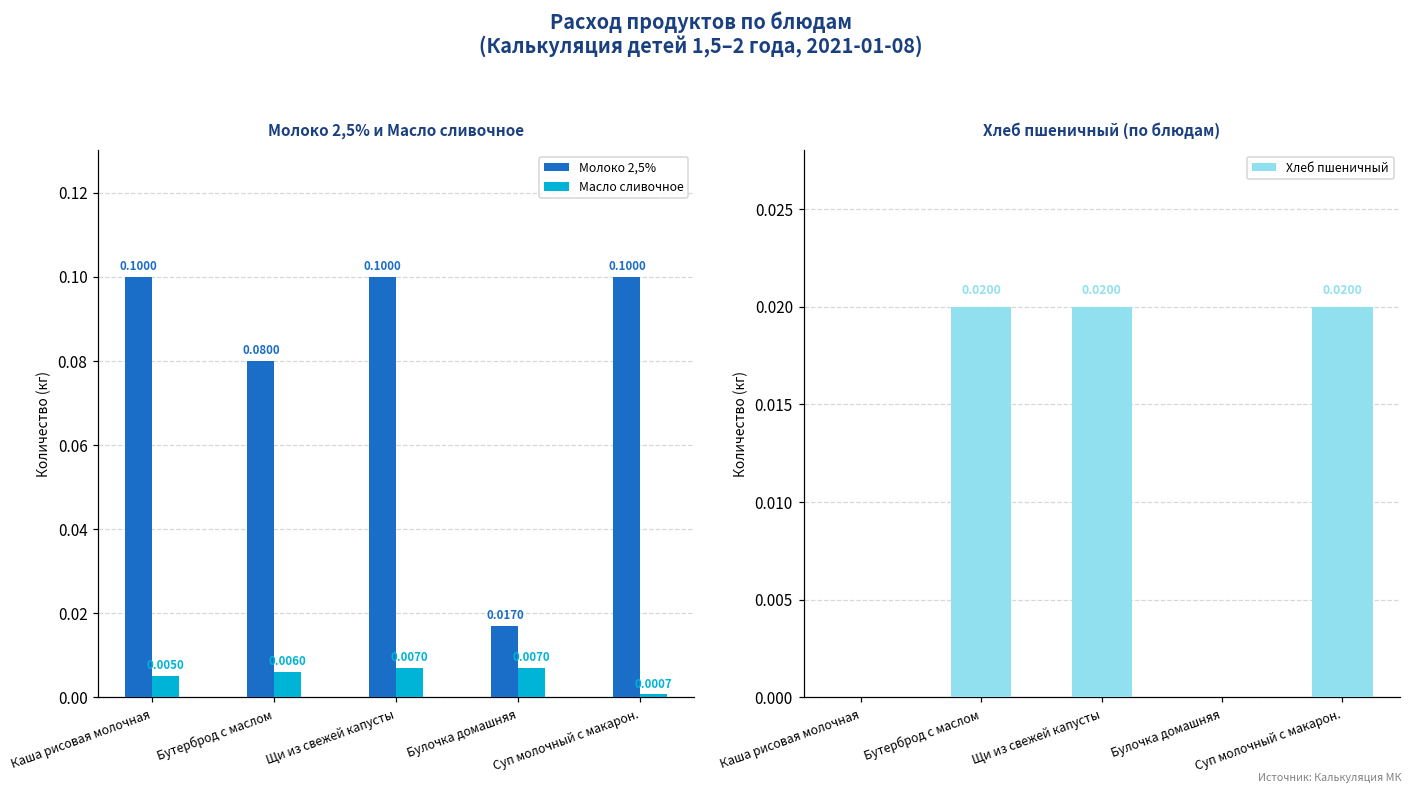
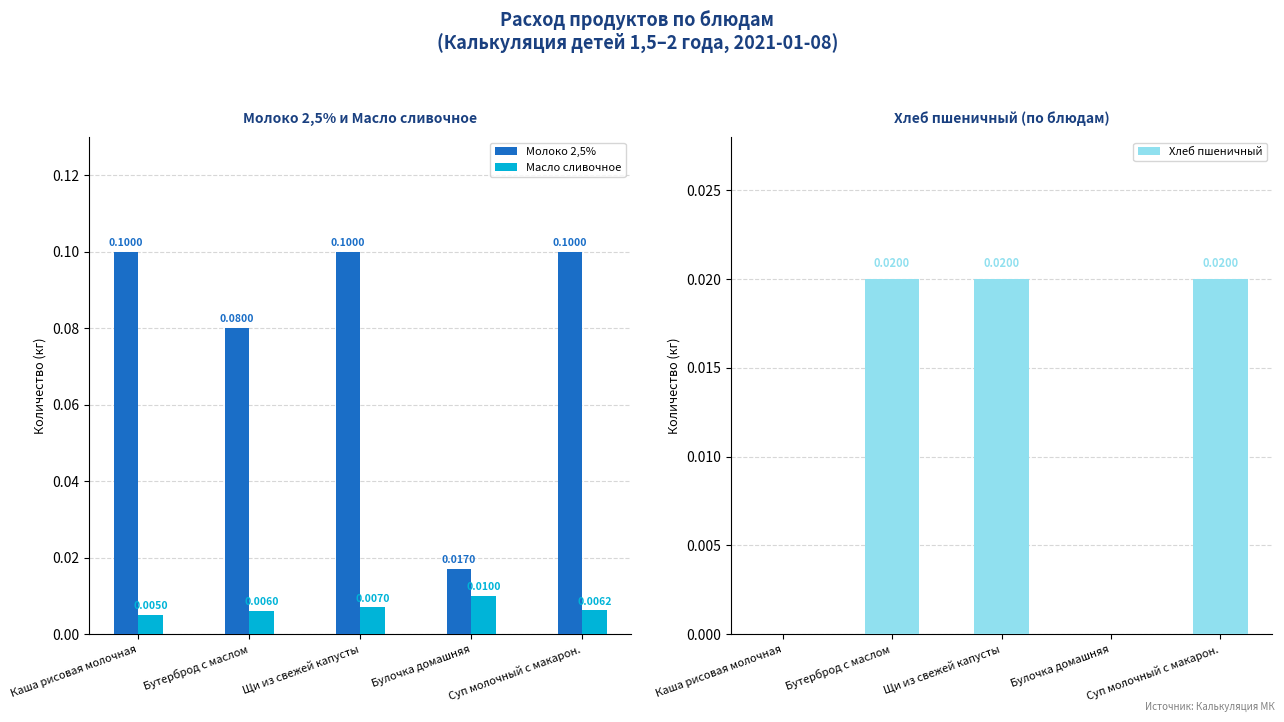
Молоко 2,5% и Масло сливочное, Масло сливочное, Булочка домашняя: 0.0070 -> 0.0100
Молоко 2,5% и Масло сливочное, Масло сливочное, Суп молочный с макарон.: 0.0007 -> 0.0062
